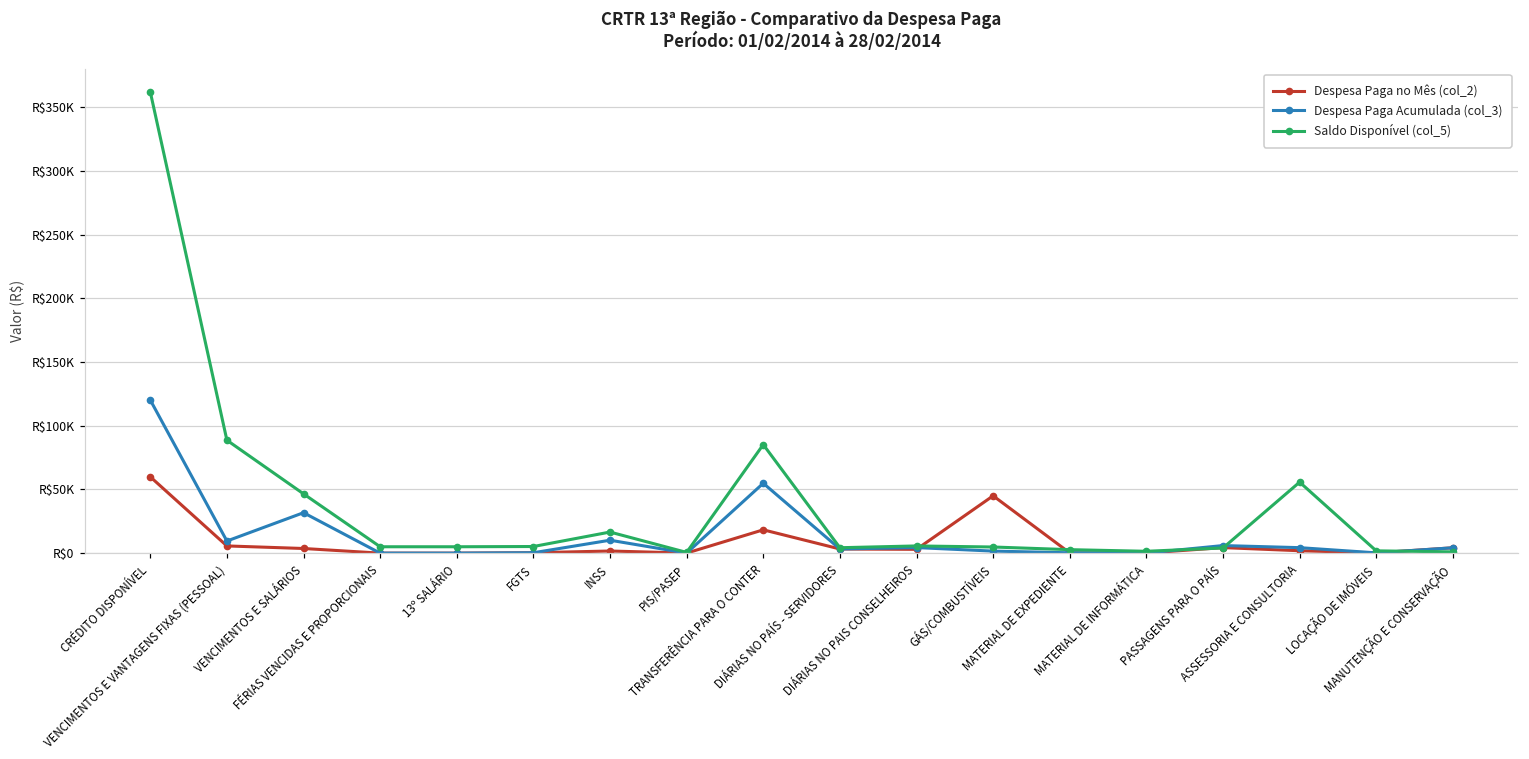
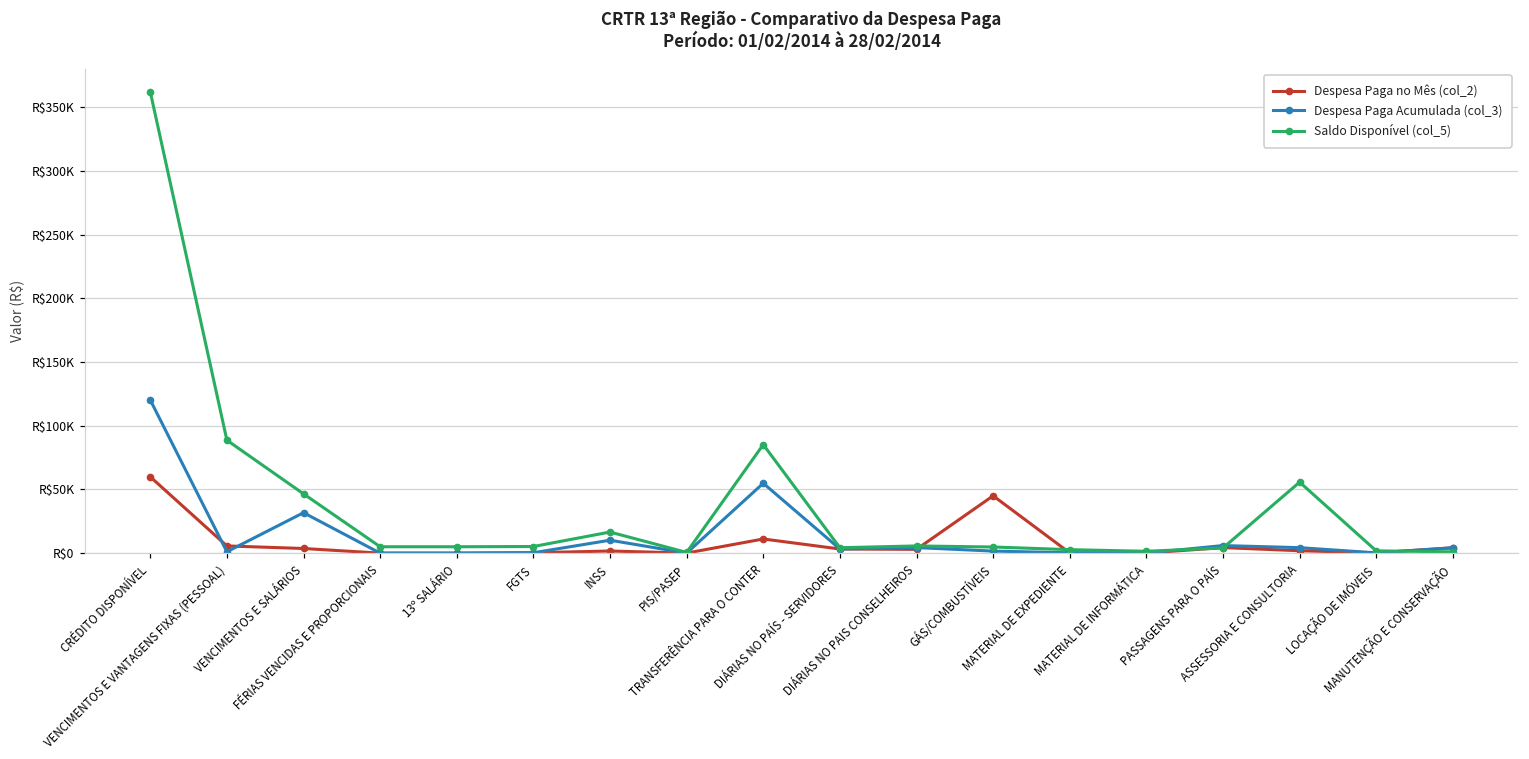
Despesa Paga Acumulada (col_3), VENCIMENTOS E VANTAGENS FIXAS (PESSOAL): R$9000 -> R$1000
Despesa Paga no Mês (col_2), TRANSFERÊNCIA PARA O CONTER: R$18000 -> R$11000
